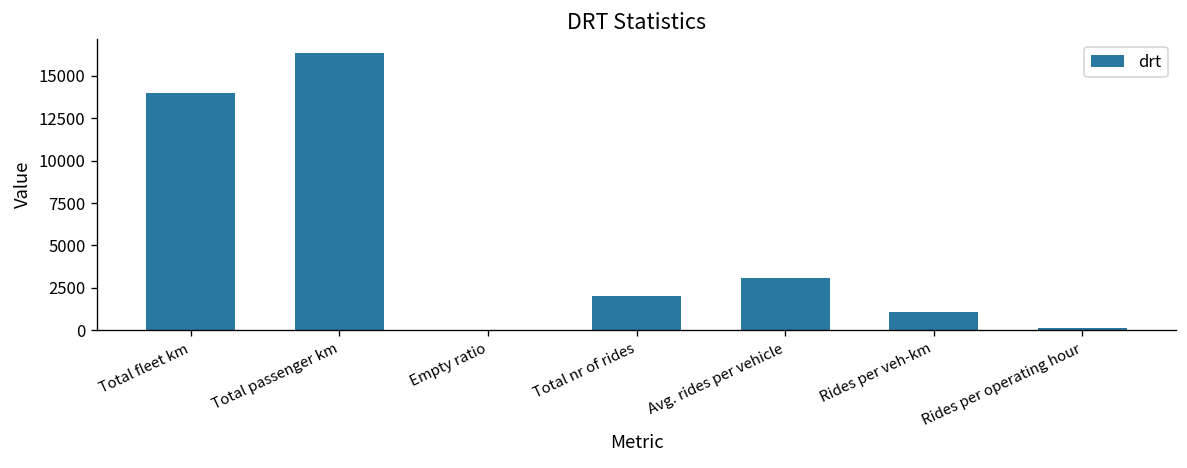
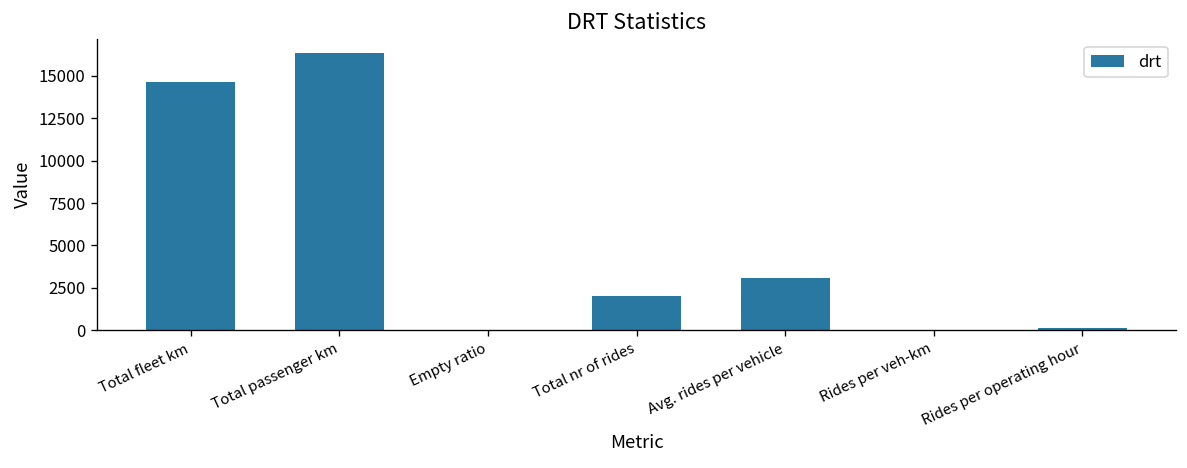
Total fleet km: 14000 -> 14600
Rides per veh-km: 1000 -> 0
